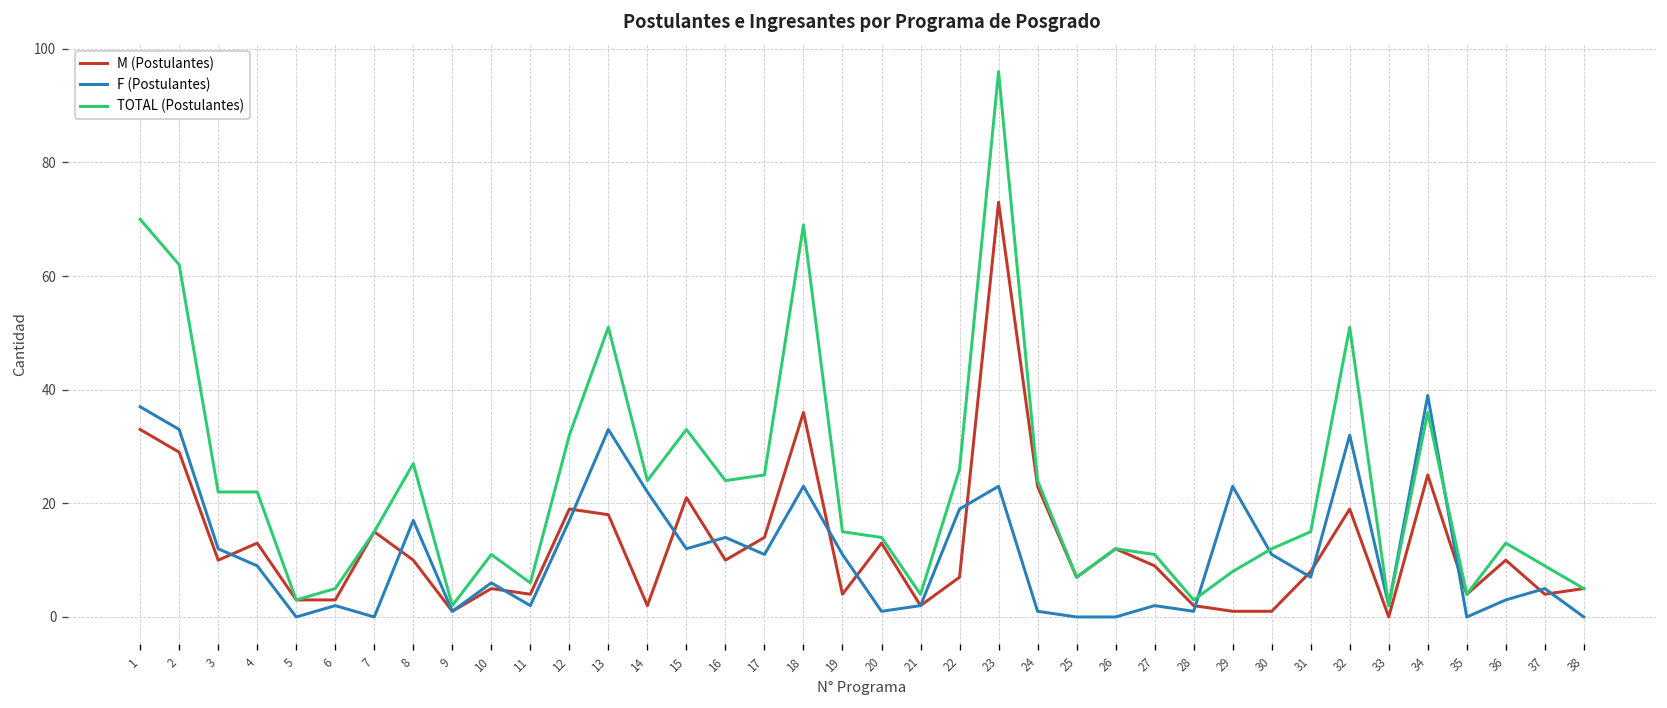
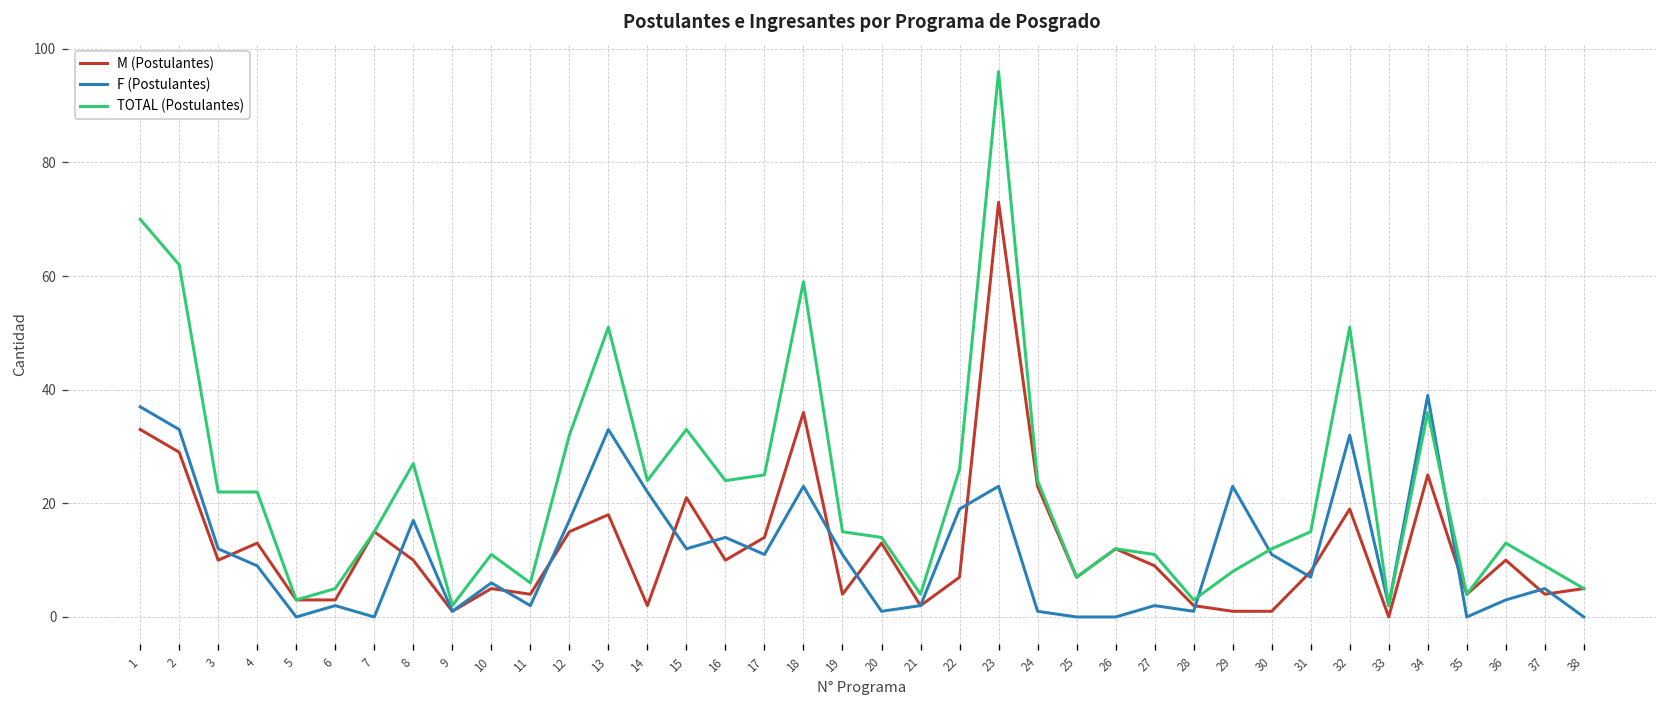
M (Postulantes), 12: 19 -> 15
TOTAL (Postulantes), 18: 69 -> 59
